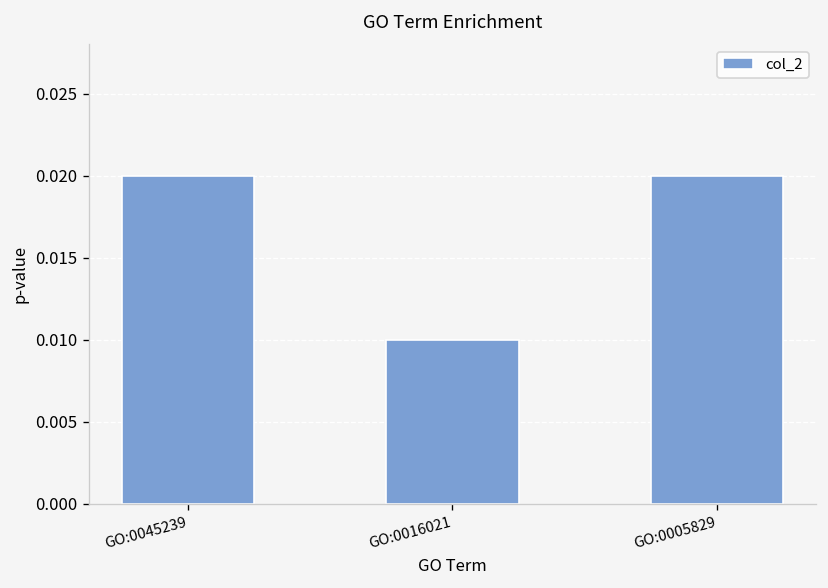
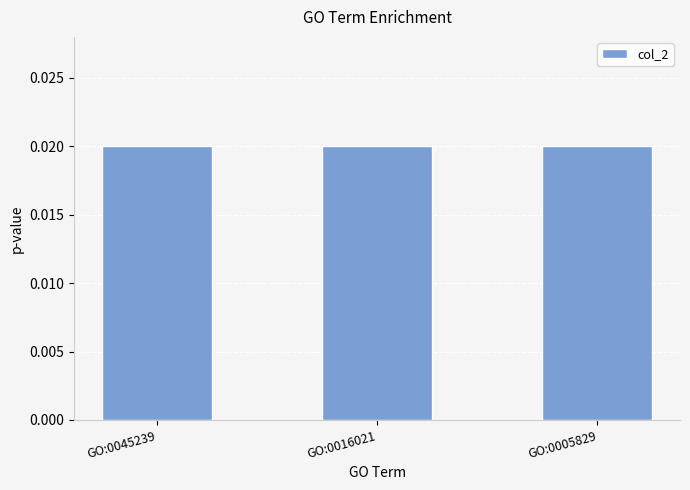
GO:0016021: 0.01 -> 0.02
